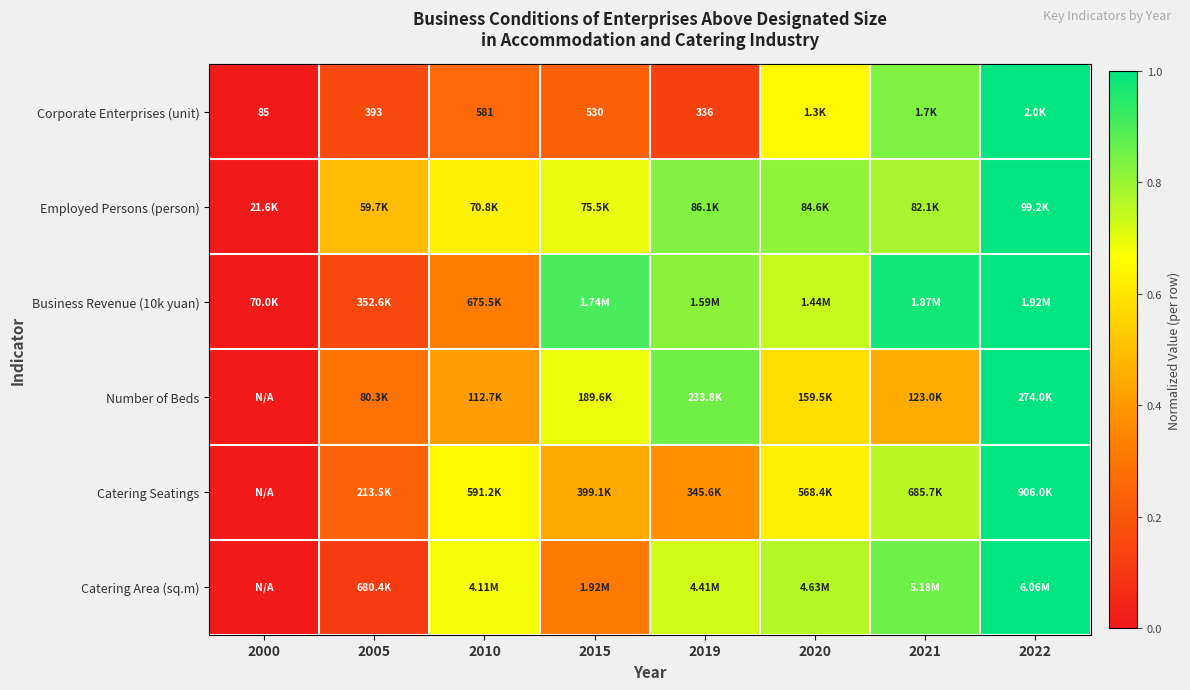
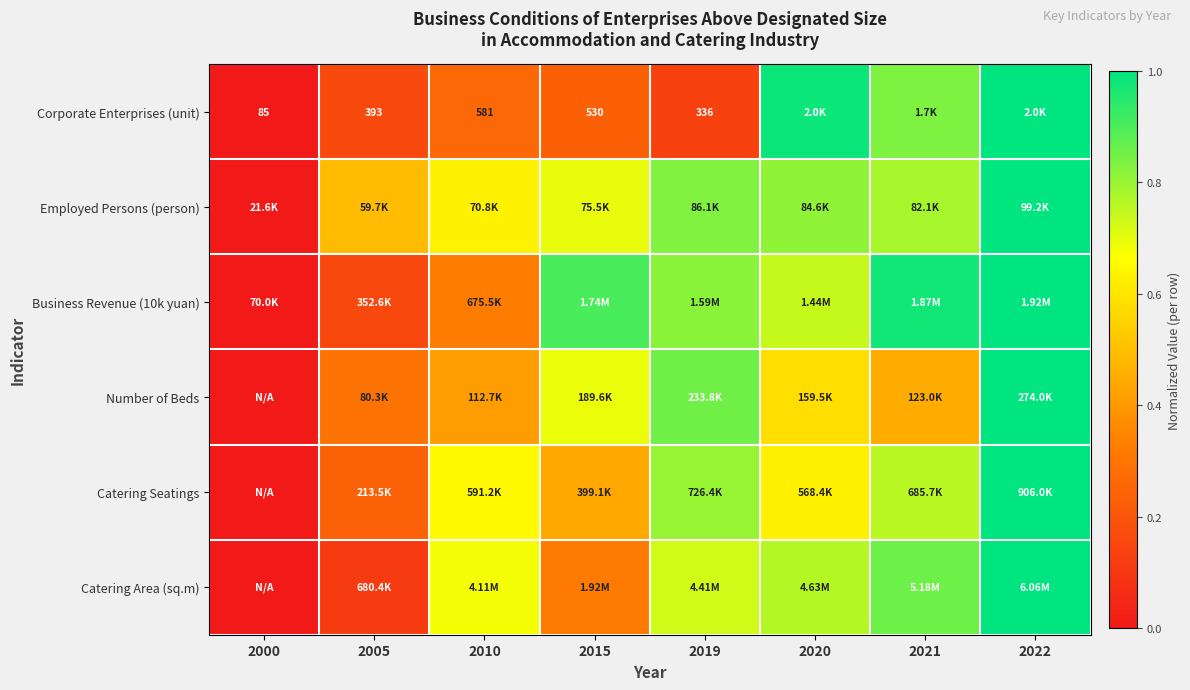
Corporate Enterprises (unit), 2020: 1.3K -> 2.0K
Catering Seatings, 2019: 345.6K -> 726.4K
